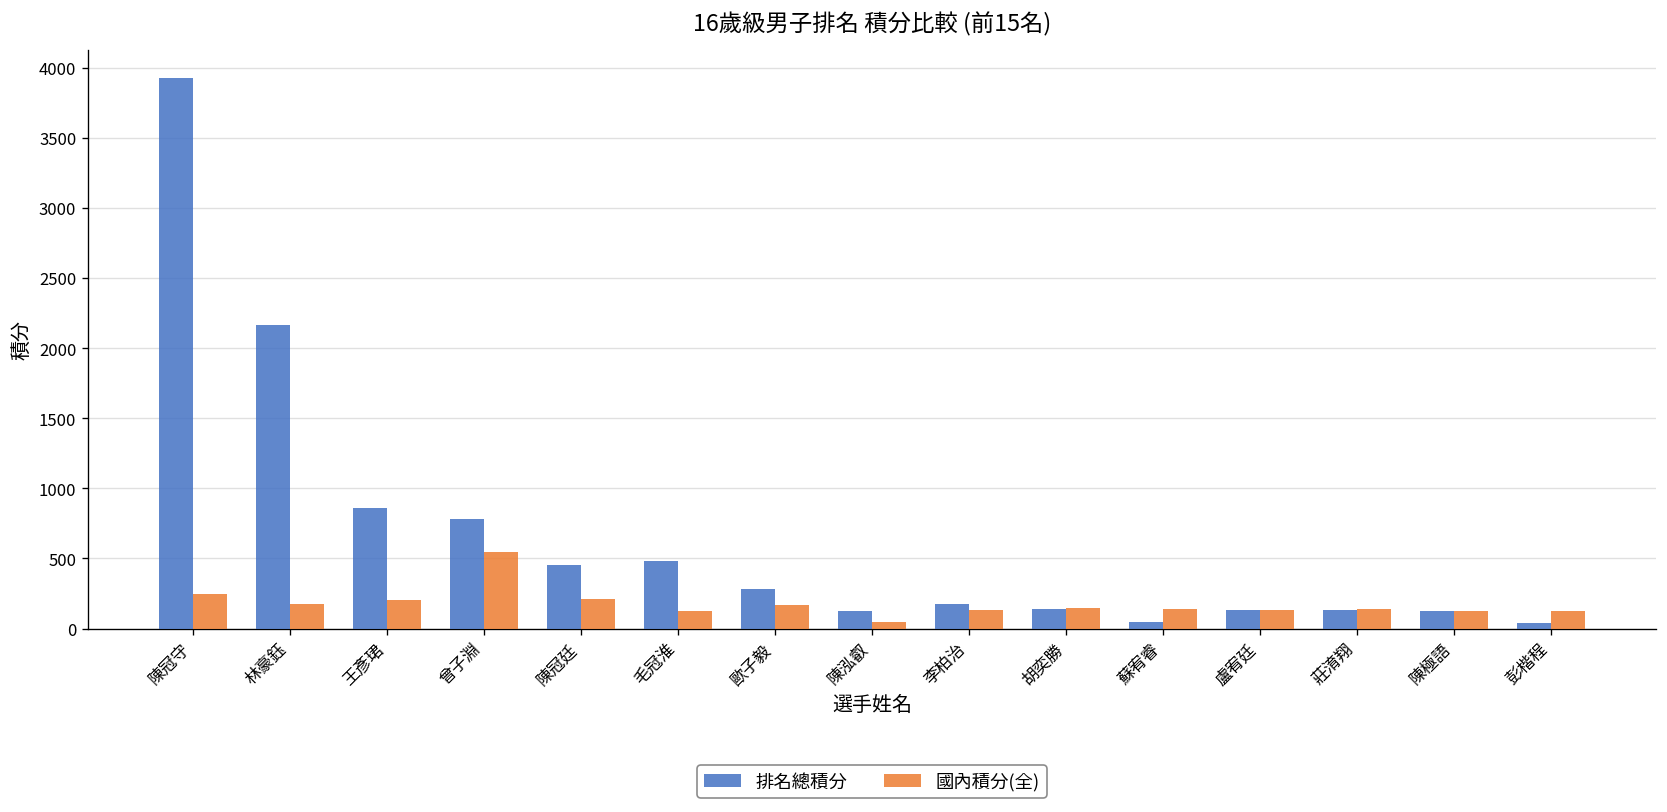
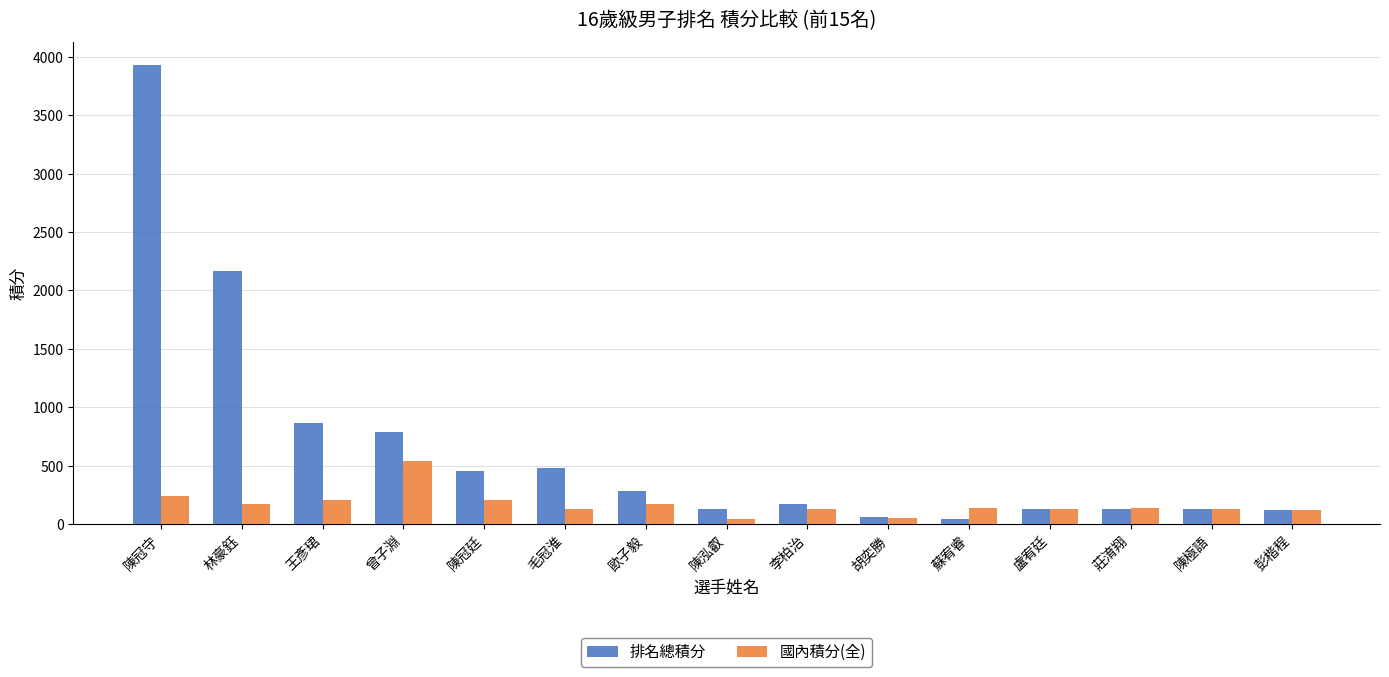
排名總積分, 胡奕勝: 140 -> 60
國內積分(全), 胡奕勝: 150 -> 50
排名總積分, 彭楷程: 40 -> 120
